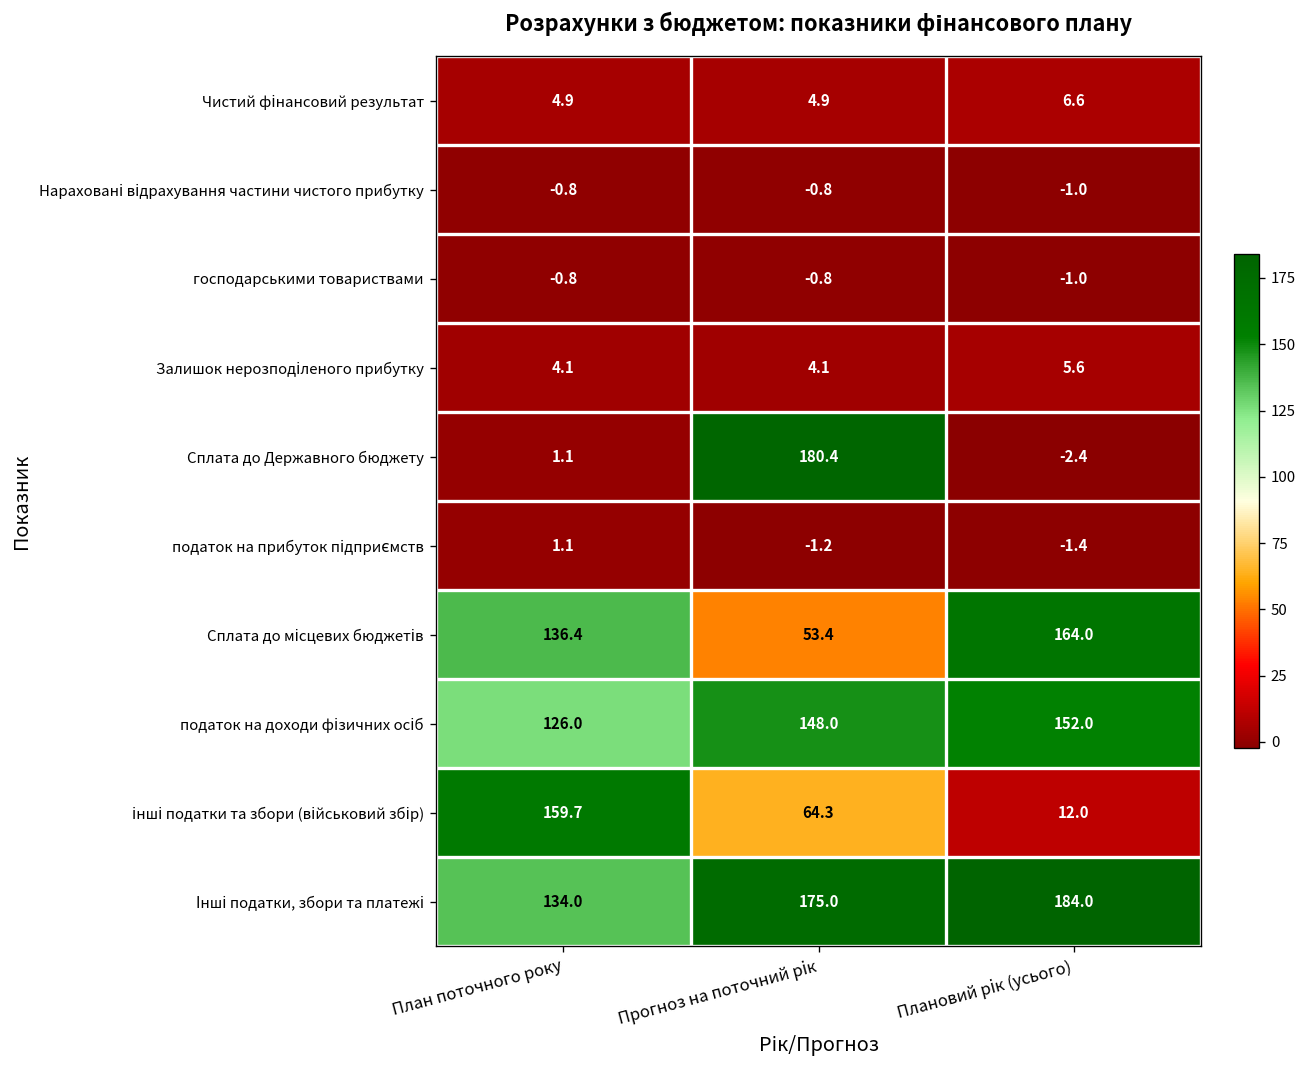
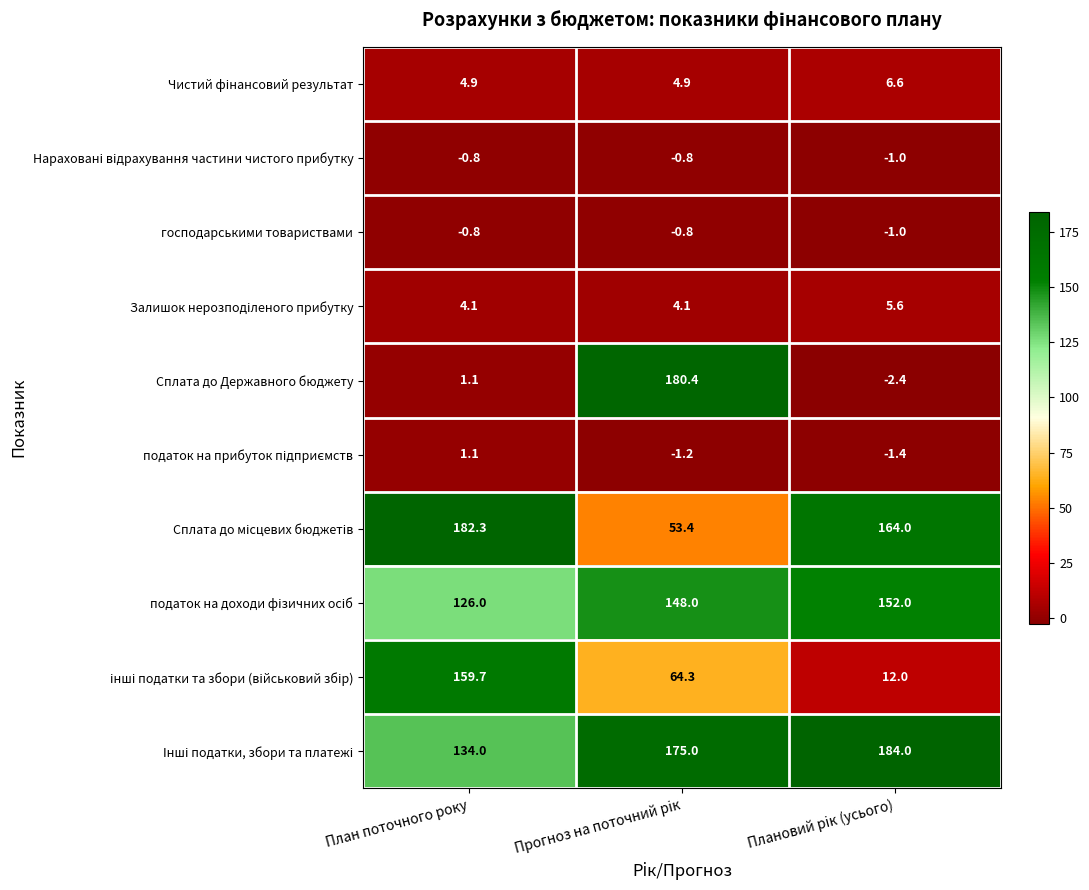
Сплата до місцевих бюджетів, План поточного року: 136.4 -> 182.3
